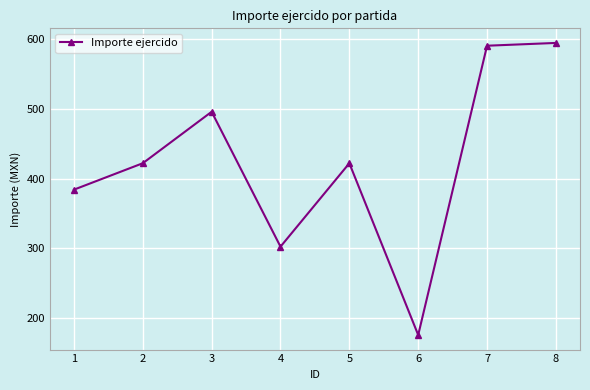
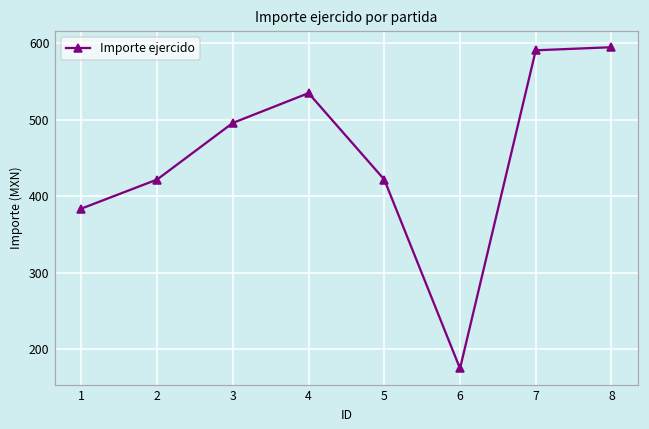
4: 300 -> 540
